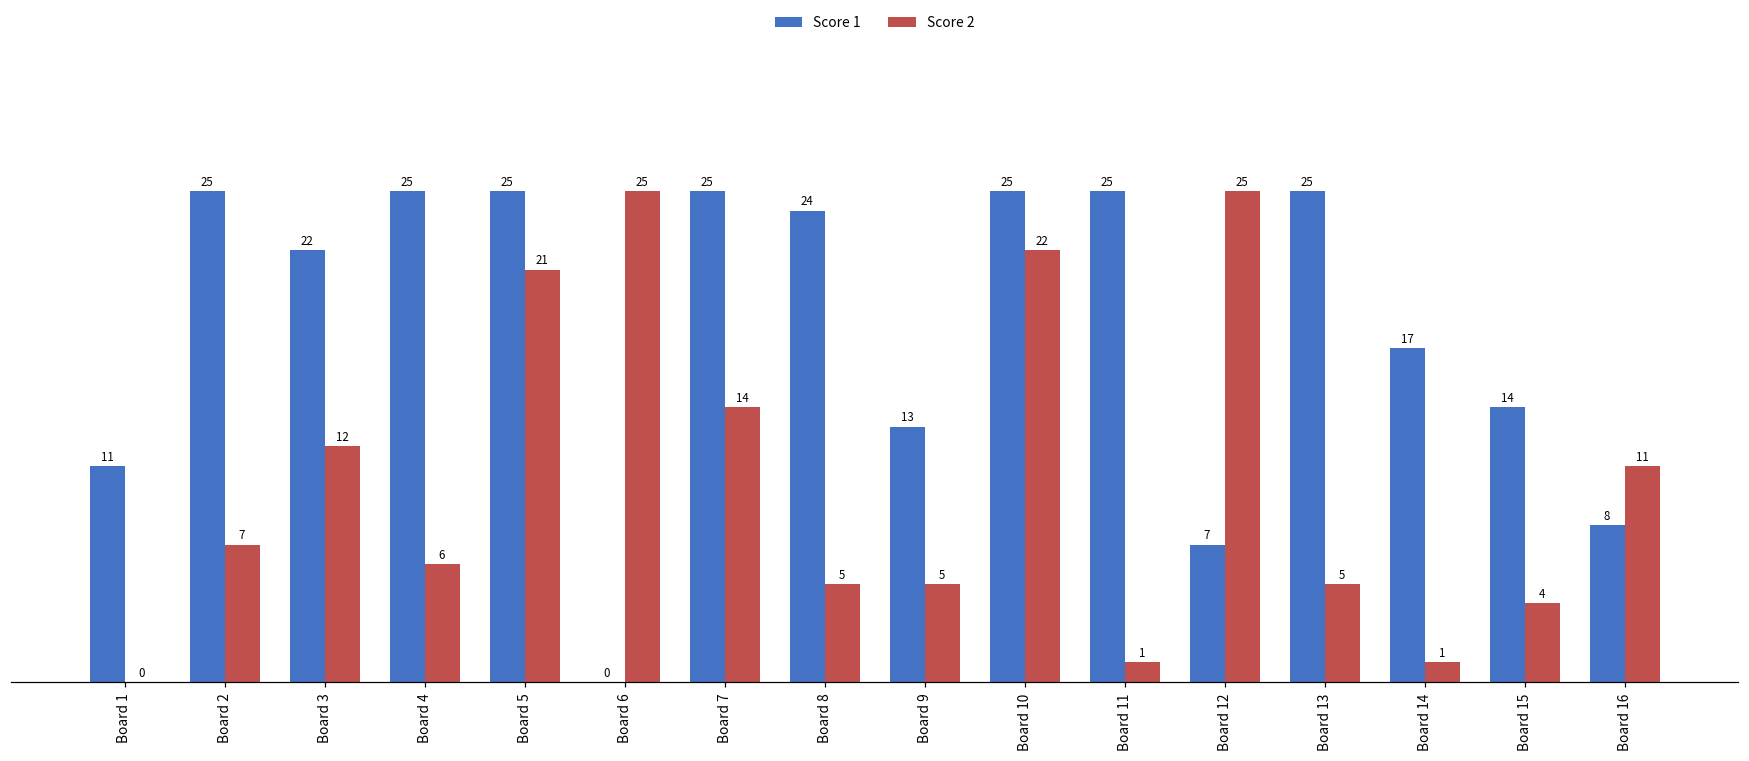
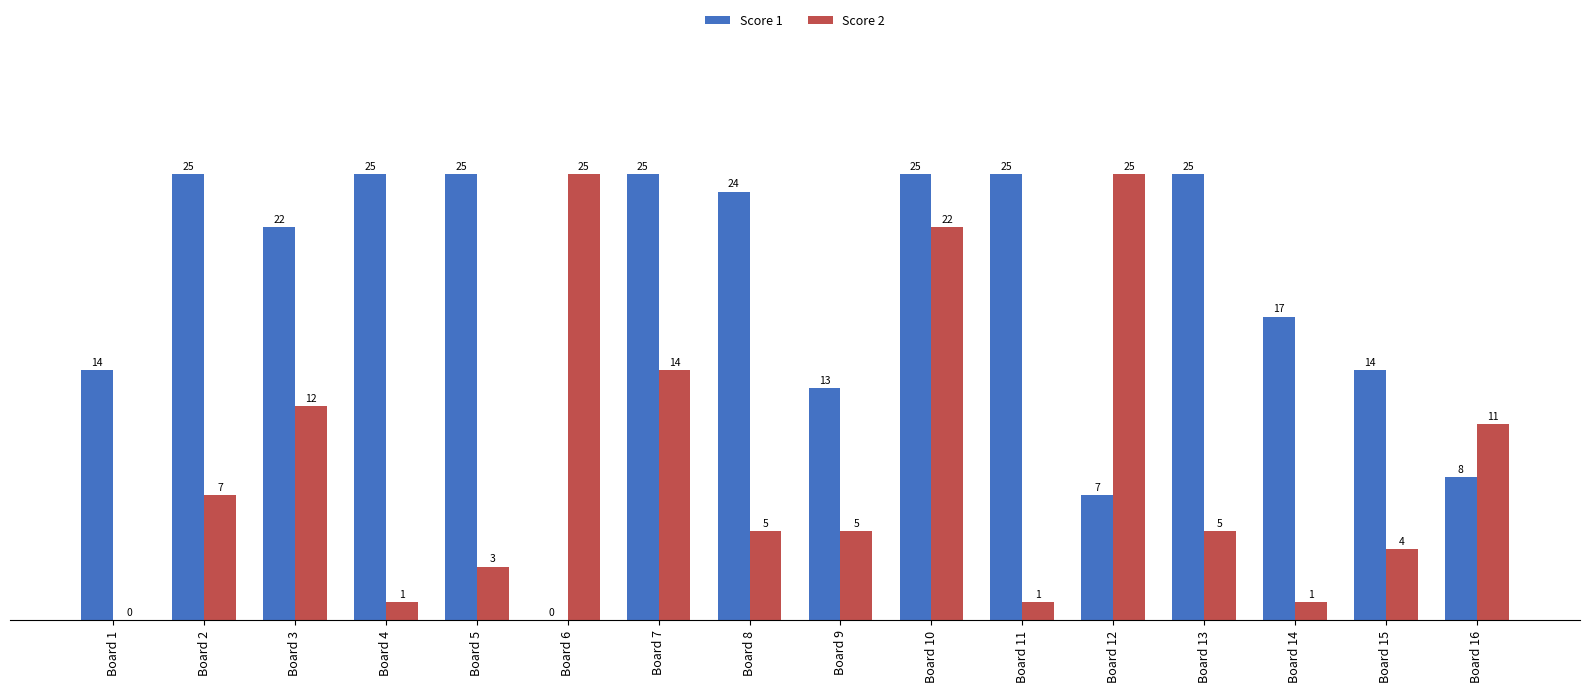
Score 1, Board 1: 11 -> 14
Score 2, Board 4: 6 -> 1
Score 2, Board 5: 21 -> 3
